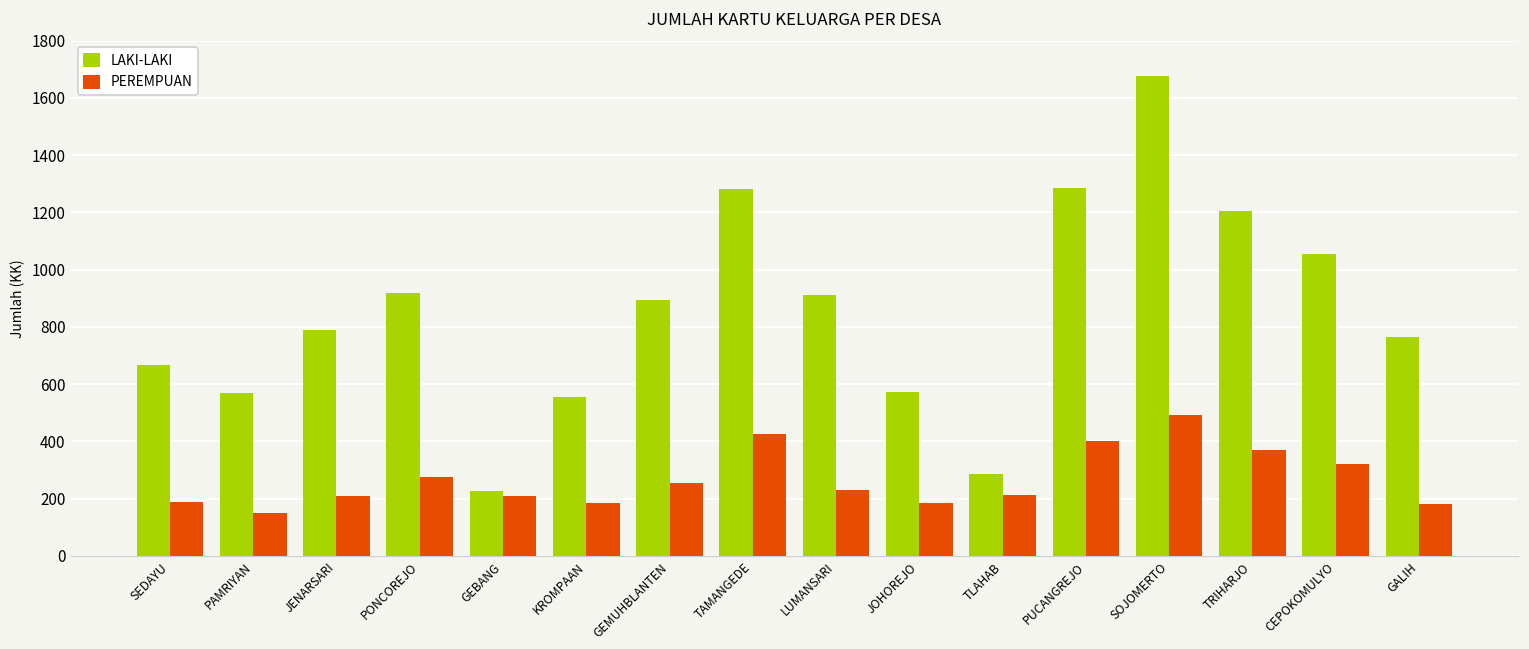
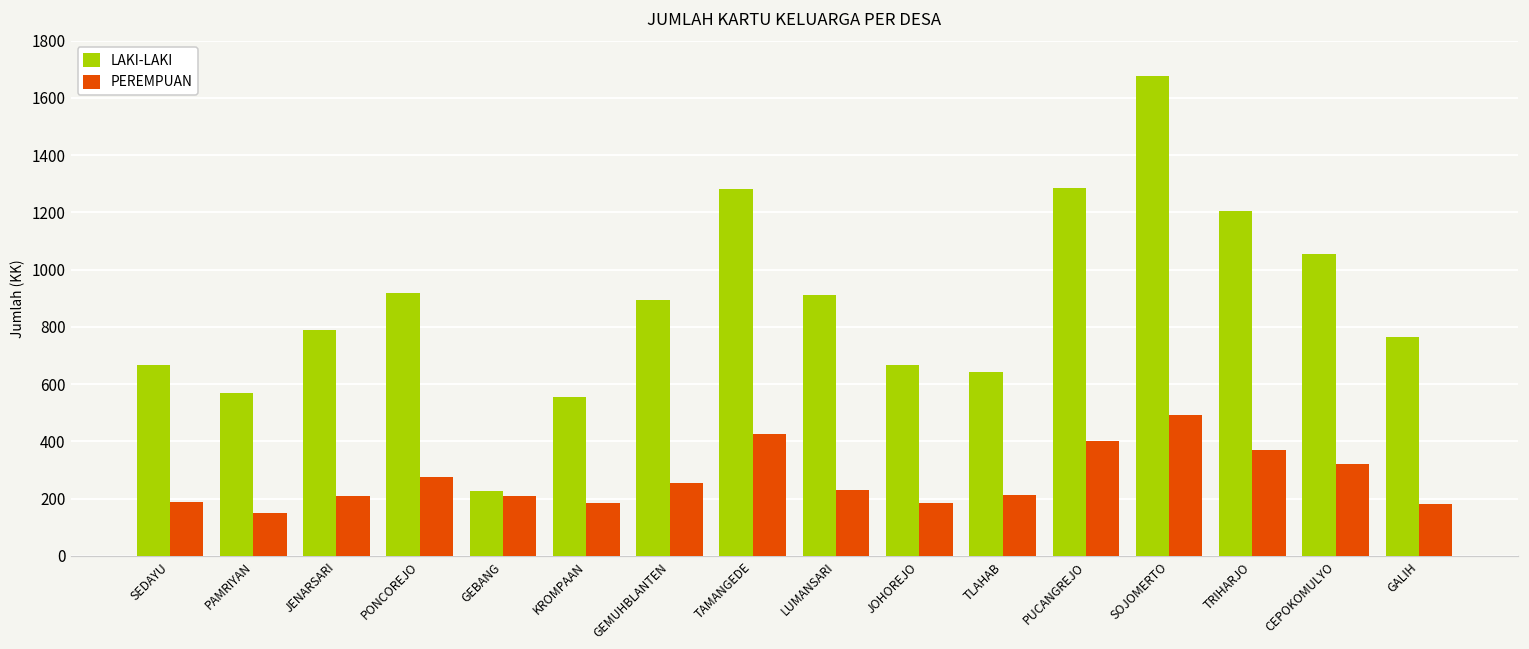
LAKI-LAKI, JOHOREJO: 570 -> 670
LAKI-LAKI, TLAHAB: 290 -> 640
